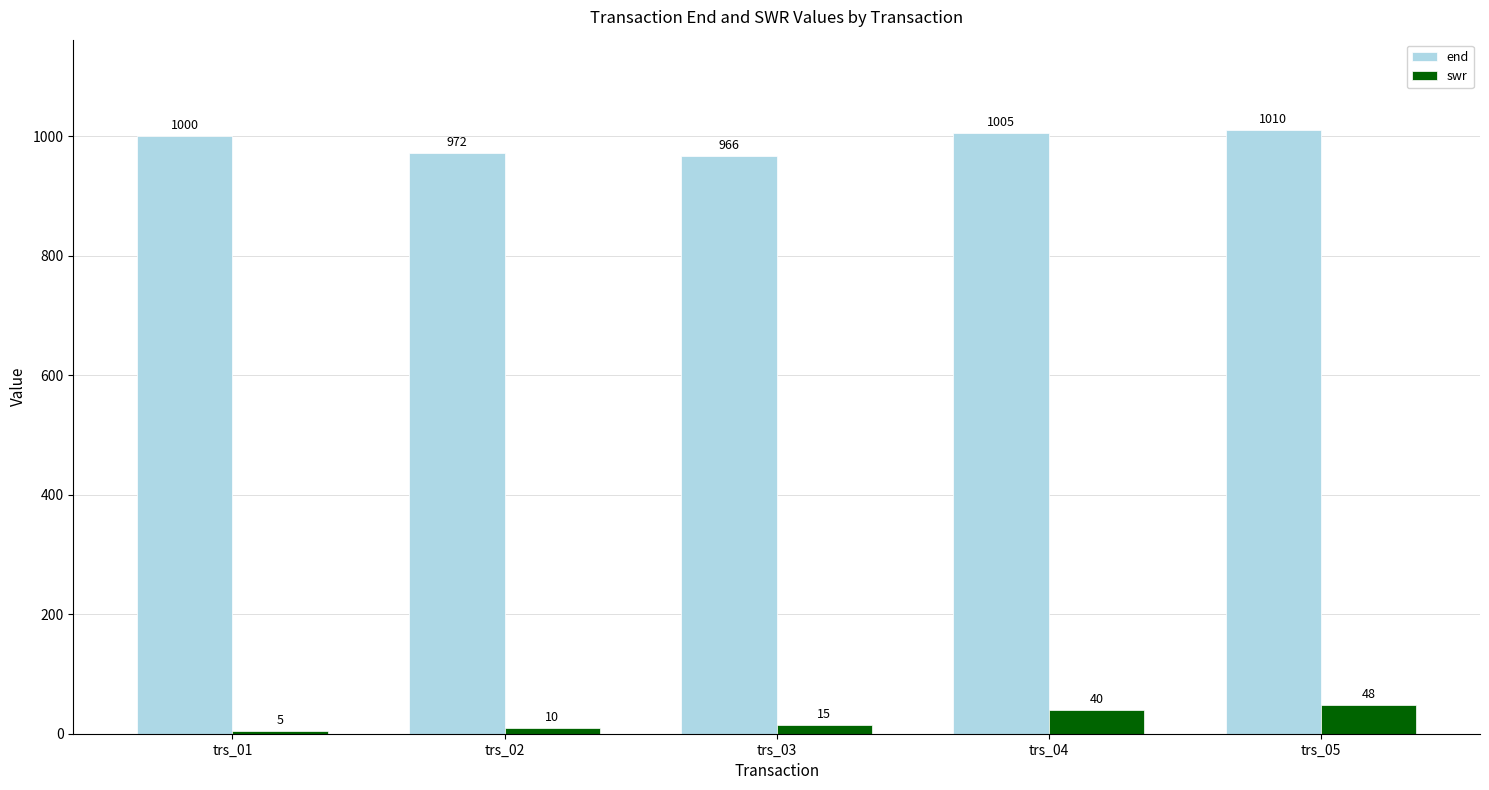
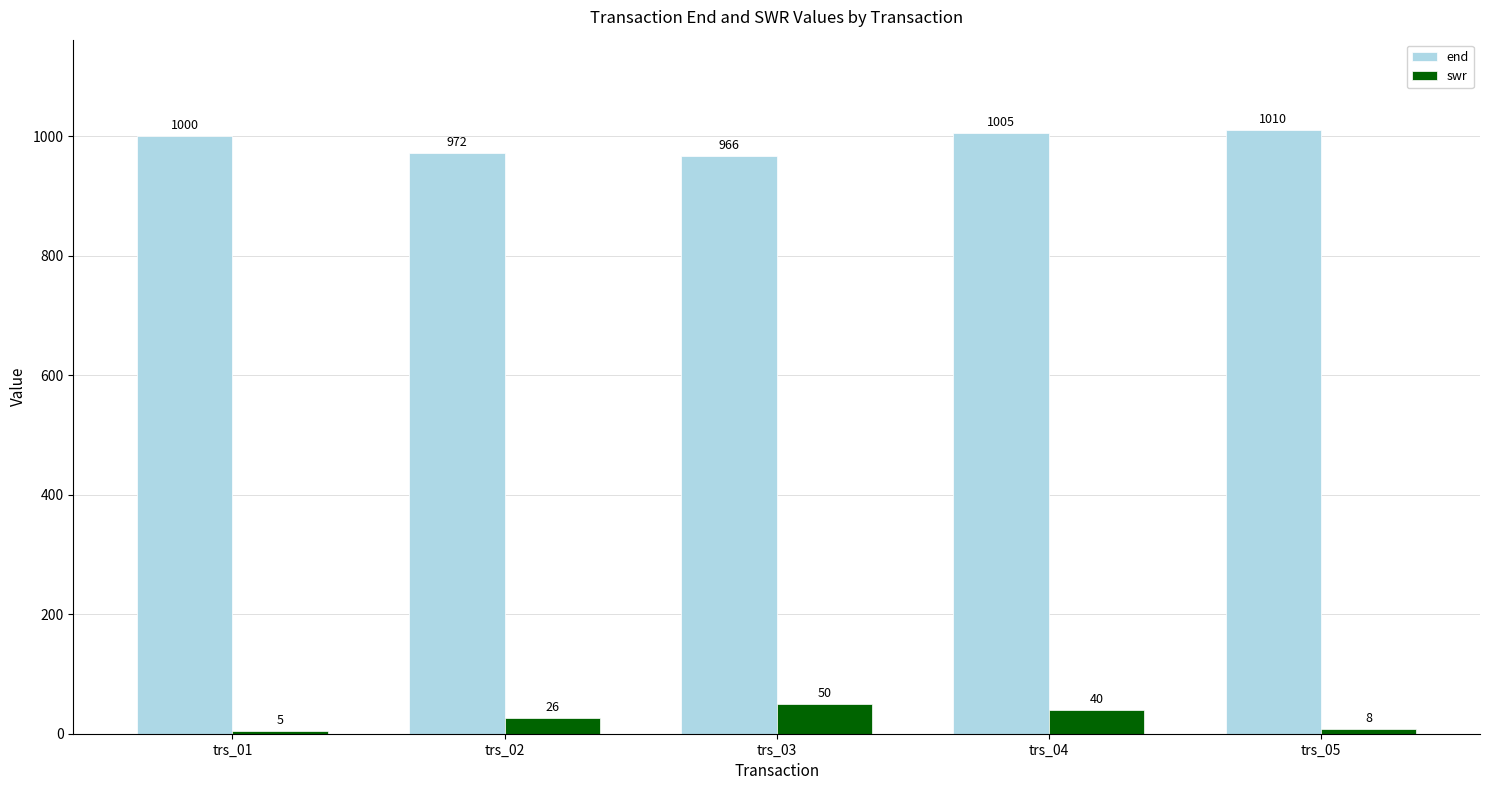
swr, trs_02: 10 -> 26
swr, trs_03: 15 -> 50
swr, trs_05: 48 -> 8
